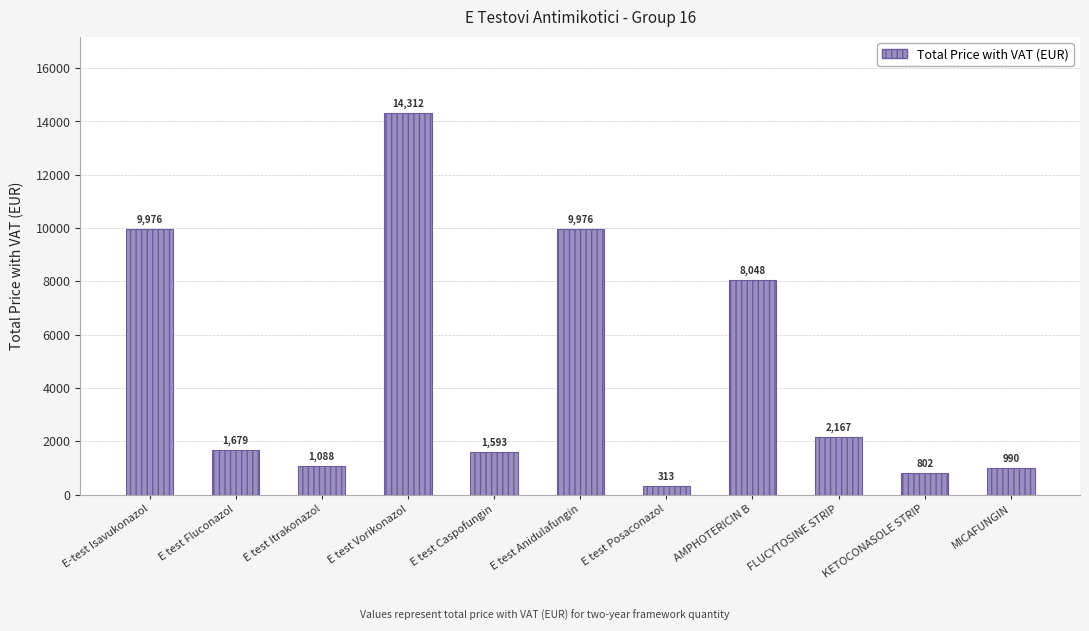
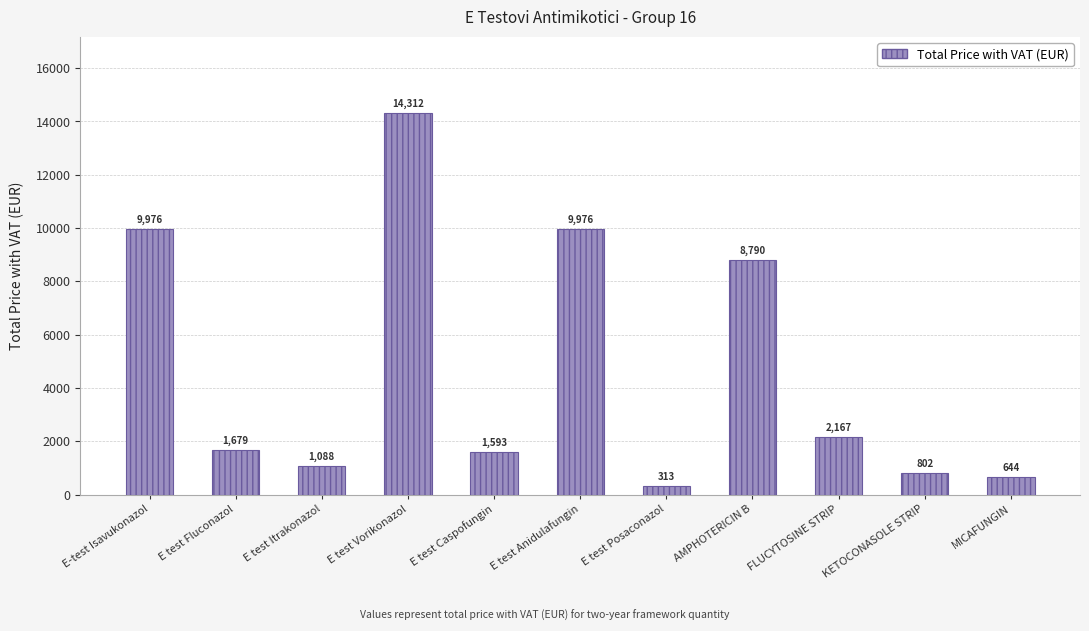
AMPHOTERICIN B: 8,048 -> 8,790
MICAFUNGIN: 990 -> 644
